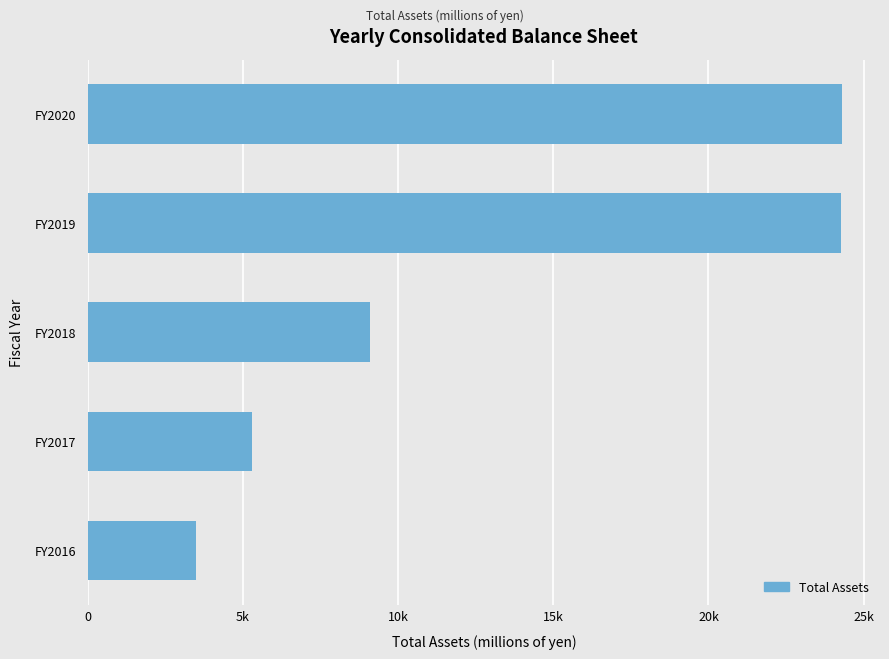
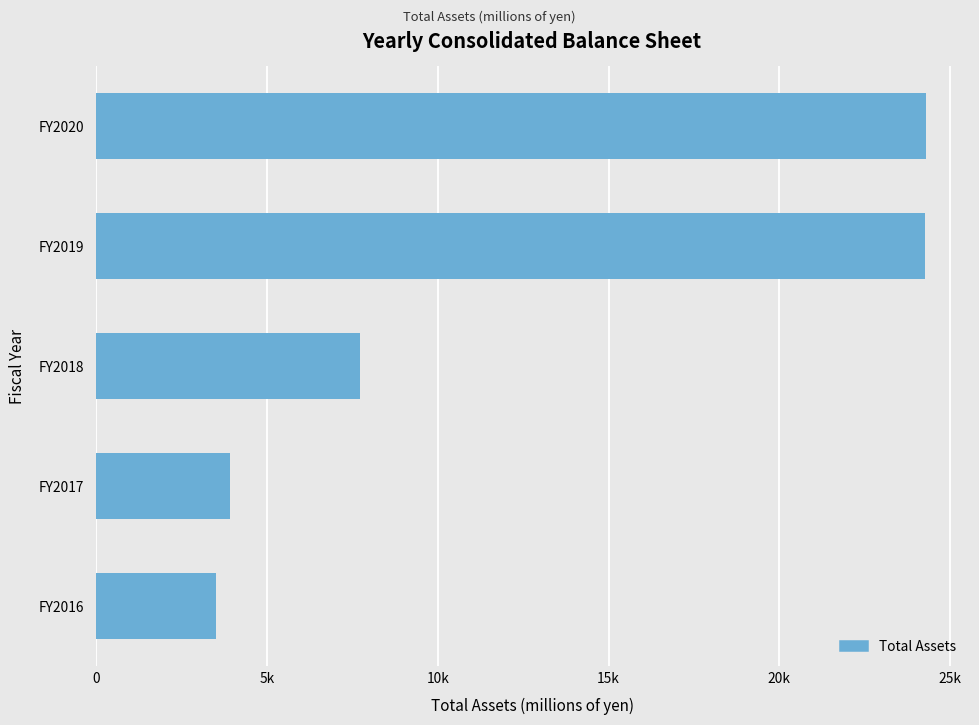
FY2018: 9100 -> 7700
FY2017: 5300 -> 3900
